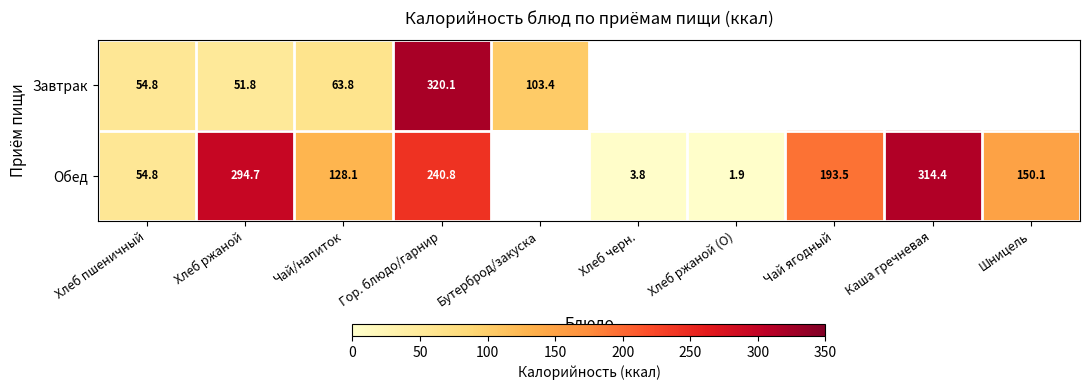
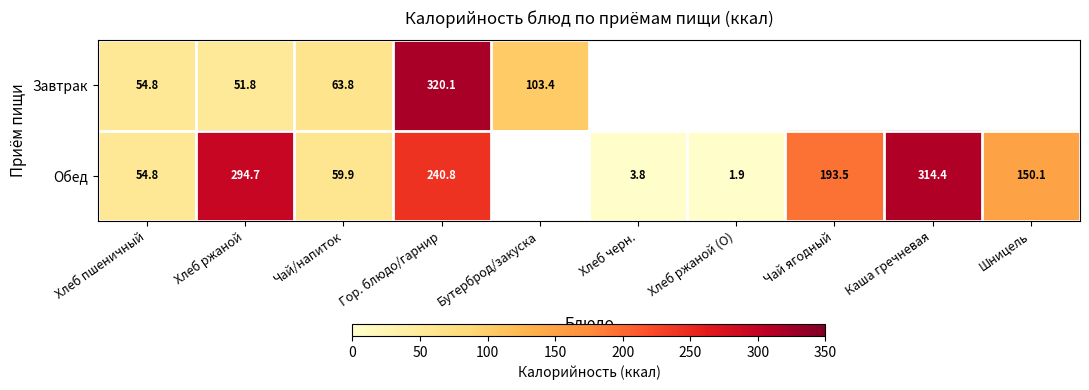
Обед, Чай/напиток: 128.1 -> 59.9
